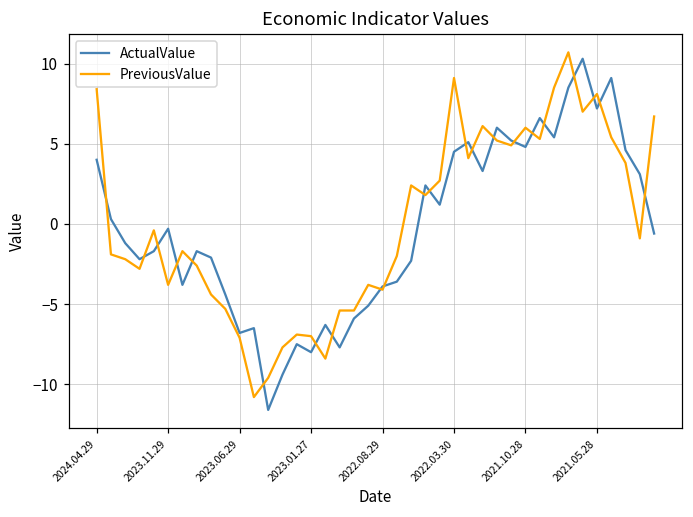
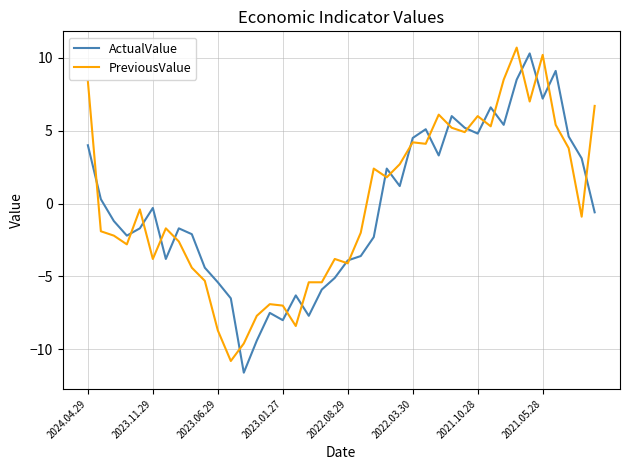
ActualValue, 2023.06.29: -6.8 -> -5.4
PreviousValue, 2023.06.29: -7.1 -> -8.7
PreviousValue, 2022.03.30: 9.1 -> 4.2
PreviousValue, 2021.05.28: 8.1 -> 10.2
